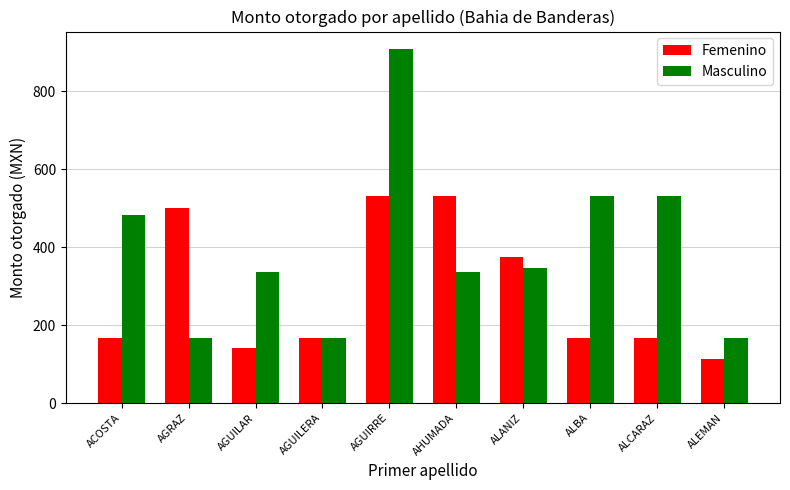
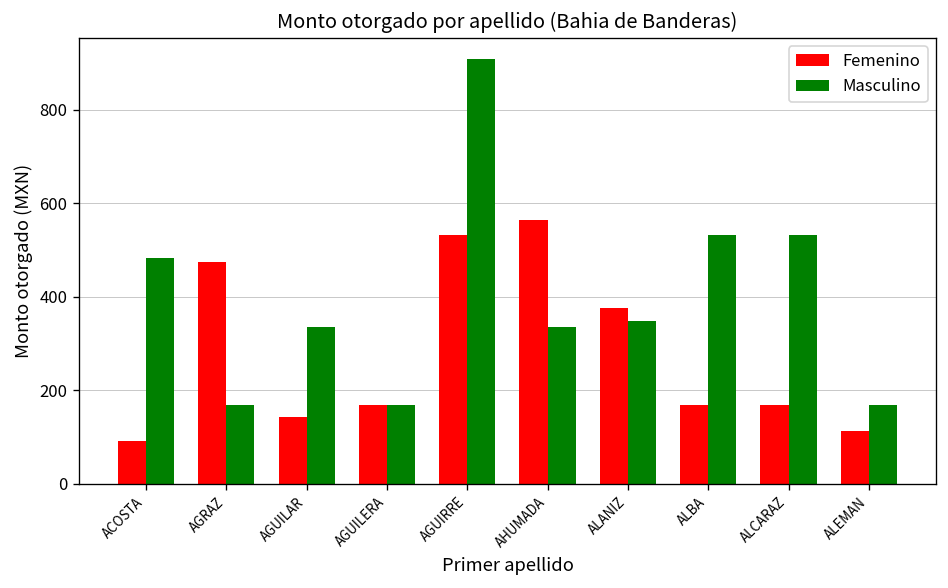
Femenino, ACOSTA: 170 -> 90
Femenino, AGRAZ: 500 -> 470
Femenino, AHUMADA: 530 -> 560
